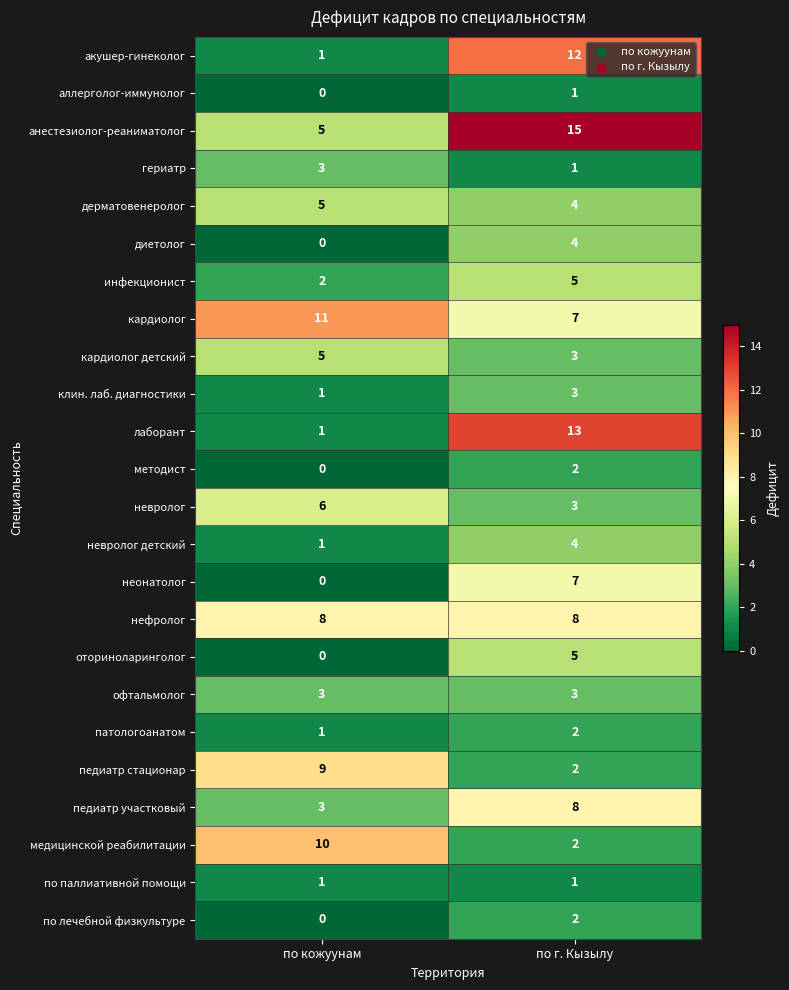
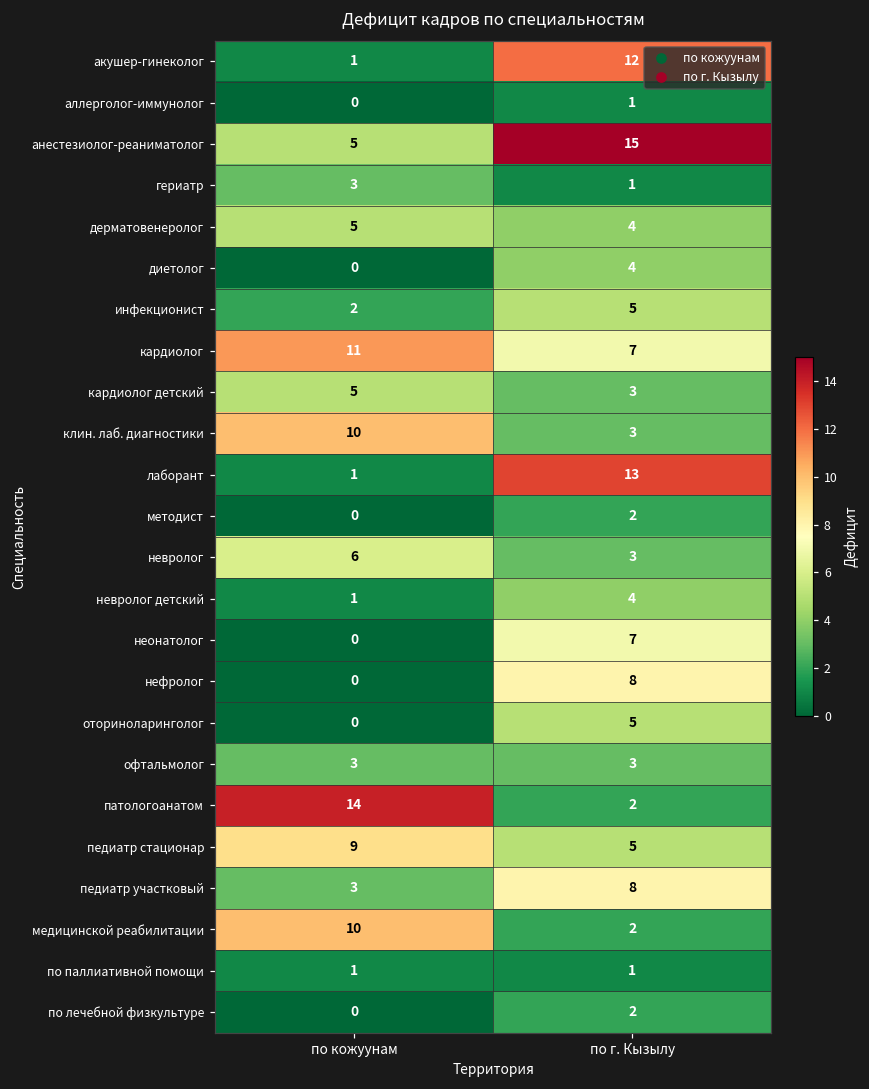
клин. лаб. диагностики, по кожуунам: 1 -> 10
нефролог, по кожуунам: 8 -> 0
патологоанатом, по кожуунам: 1 -> 14
педиатр стационар, по г. Кызылу: 2 -> 5
